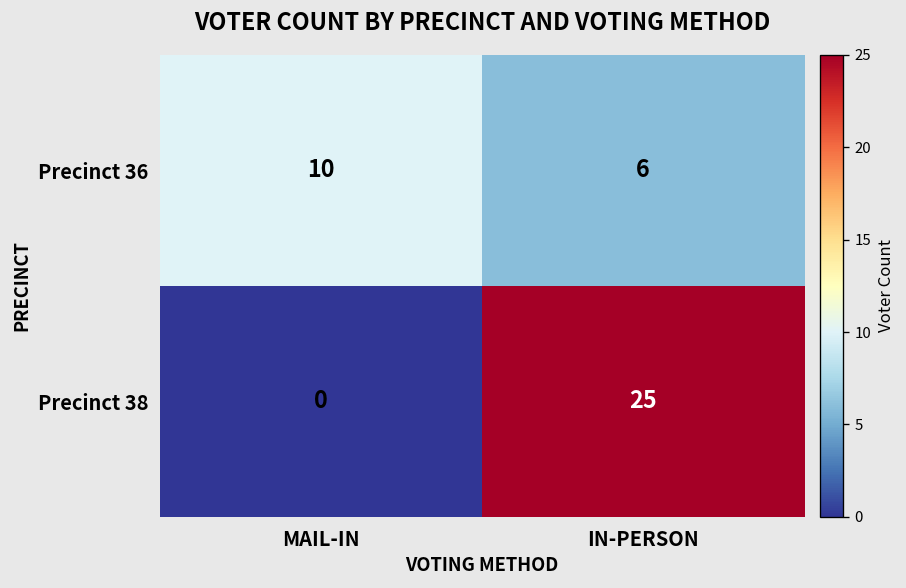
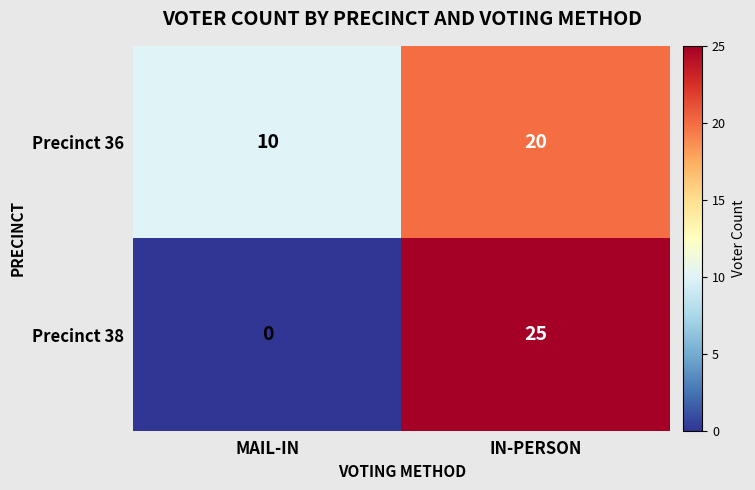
Precinct 36, IN-PERSON: 6 -> 20
